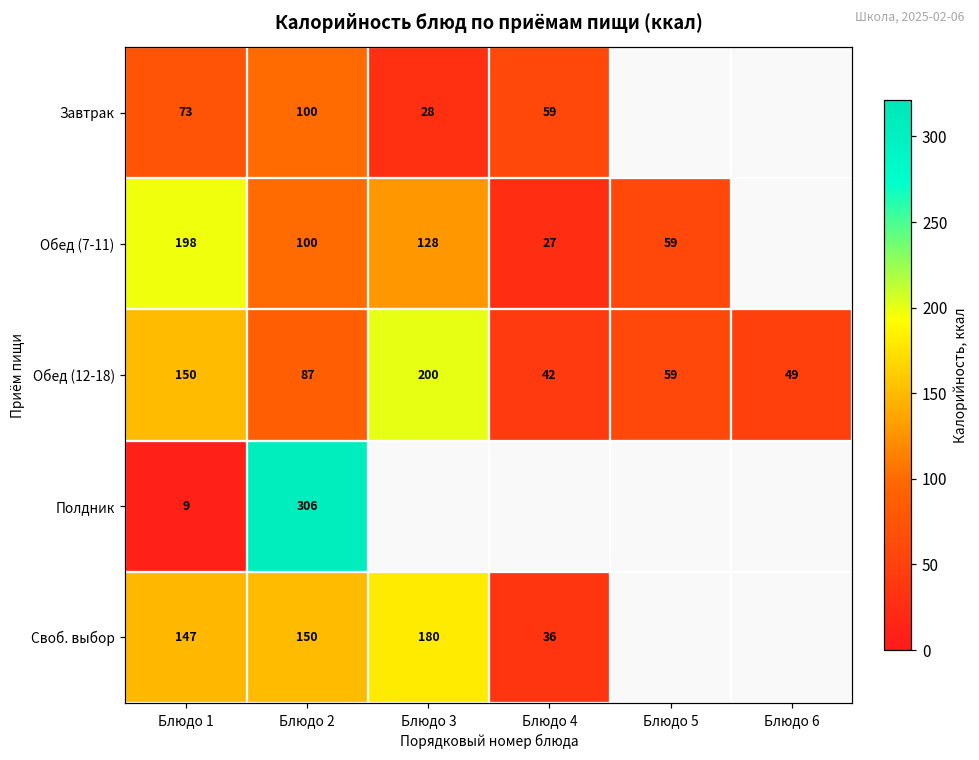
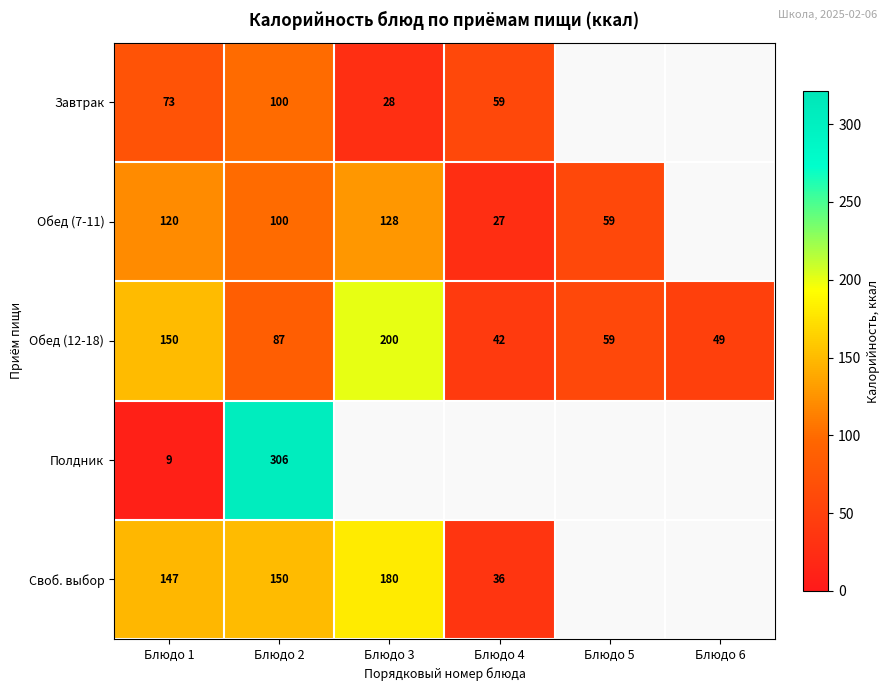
Обед (7-11), Блюдо 1: 198 -> 120
